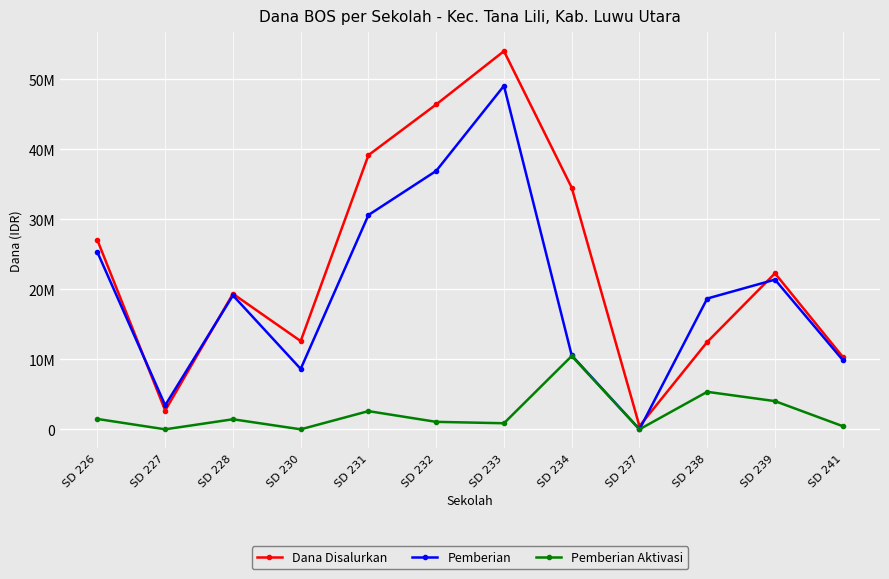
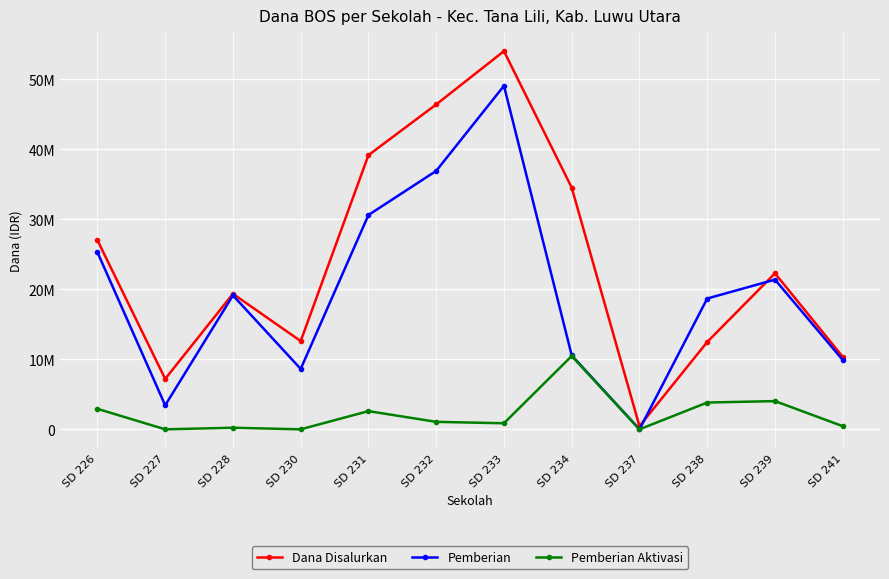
Pemberian Aktivasi, SD 226: 1000000 -> 3000000
Dana Disalurkan, SD 227: 3000000 -> 7000000
Pemberian Aktivasi, SD 228: 1000000 -> 0
Pemberian Aktivasi, SD 238: 5000000 -> 4000000
